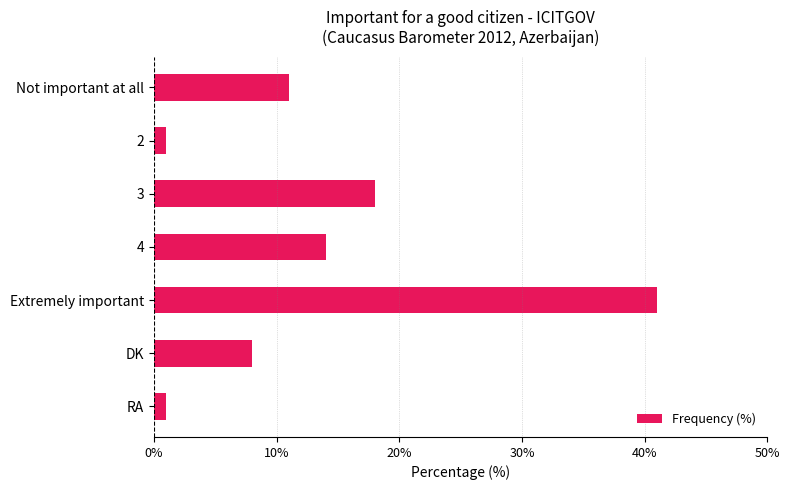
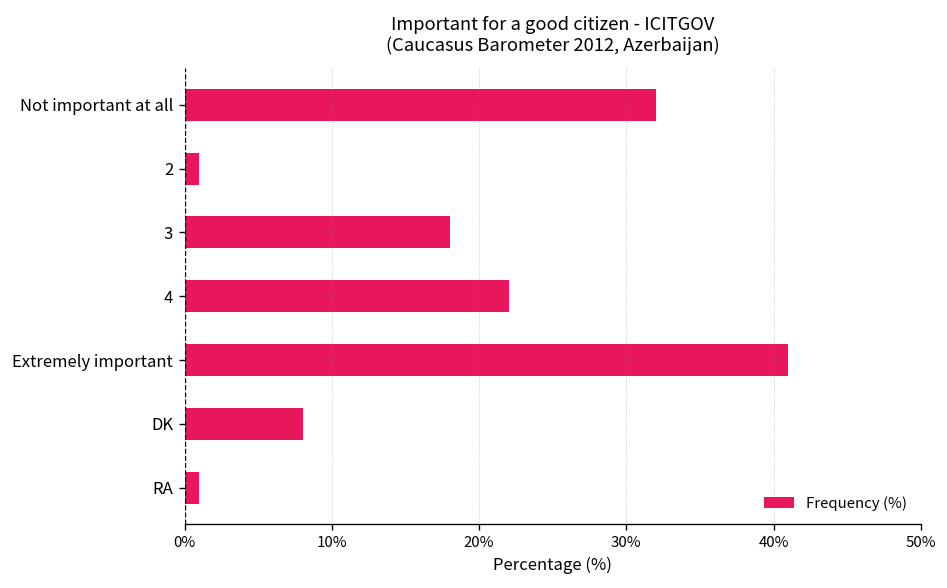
Not important at all: 11% -> 32%
4: 14% -> 22%
